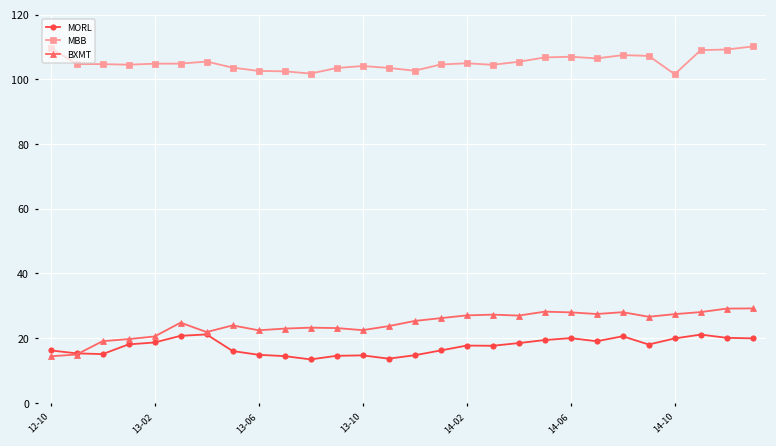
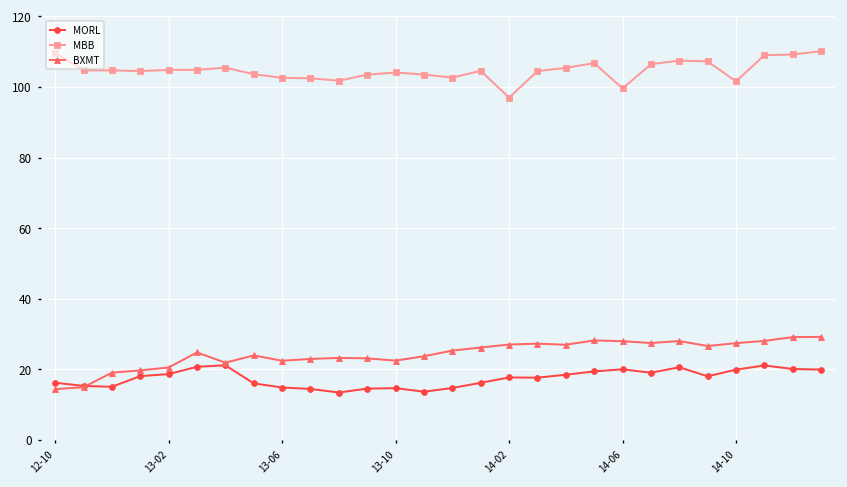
MBB, 14-02: 105 -> 97
MBB, 14-06: 107 -> 100
